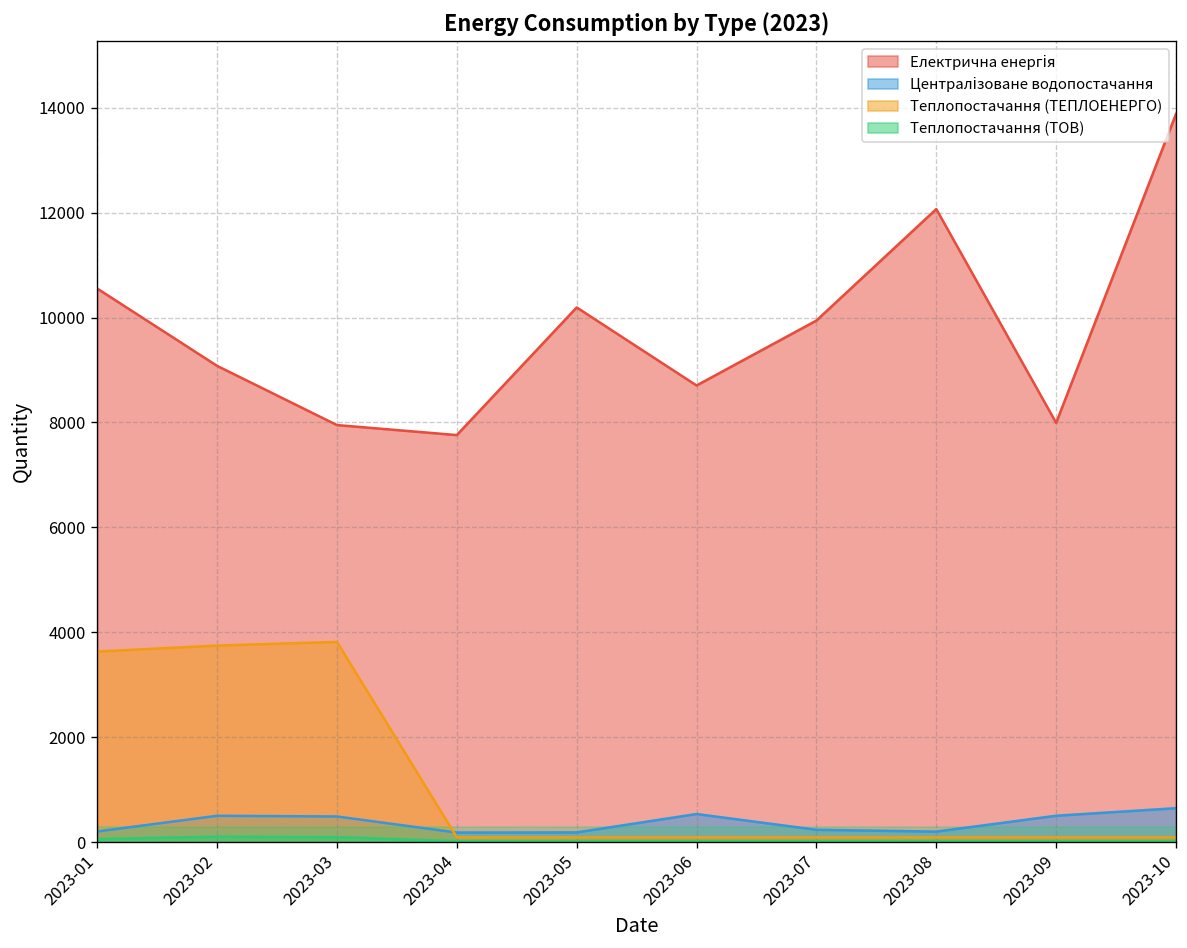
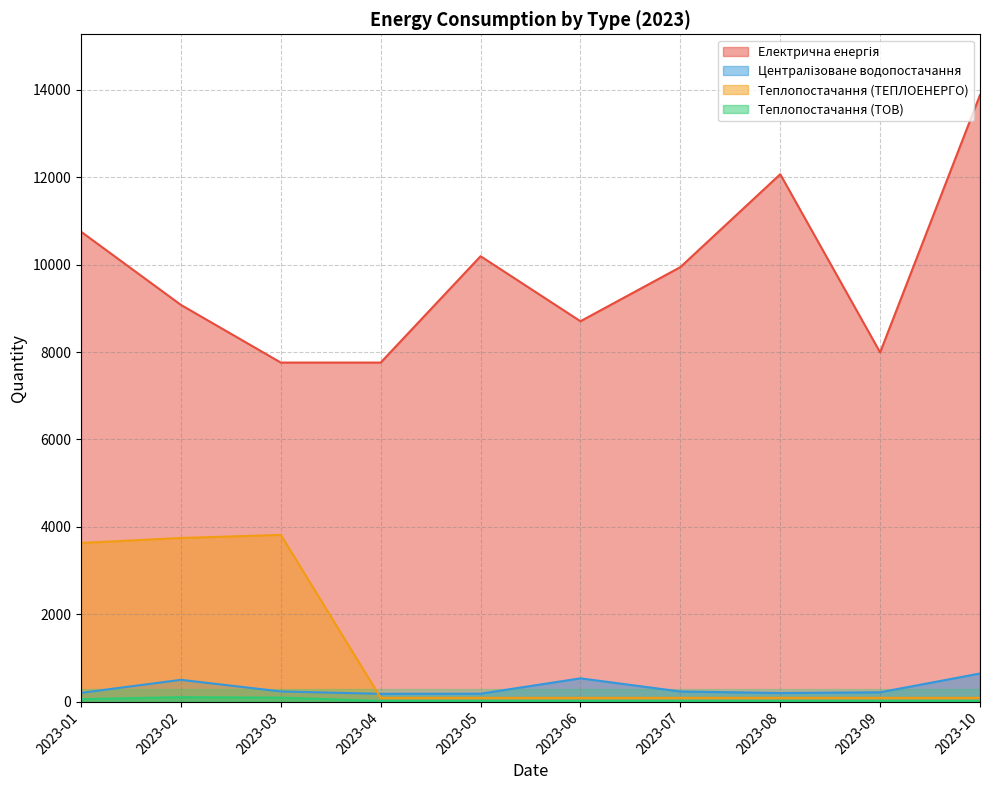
Електрична енергія, 2023-01: 10600 -> 10800
Електрична енергія, 2023-03: 8000 -> 7800
Централізоване водопостачання, 2023-03: 500 -> 200
Централізоване водопостачання, 2023-09: 500 -> 200
